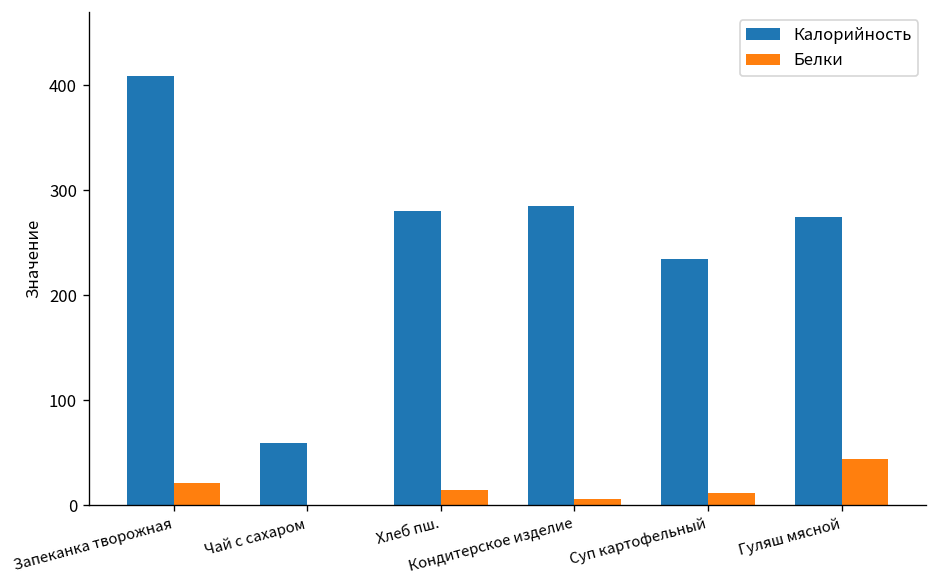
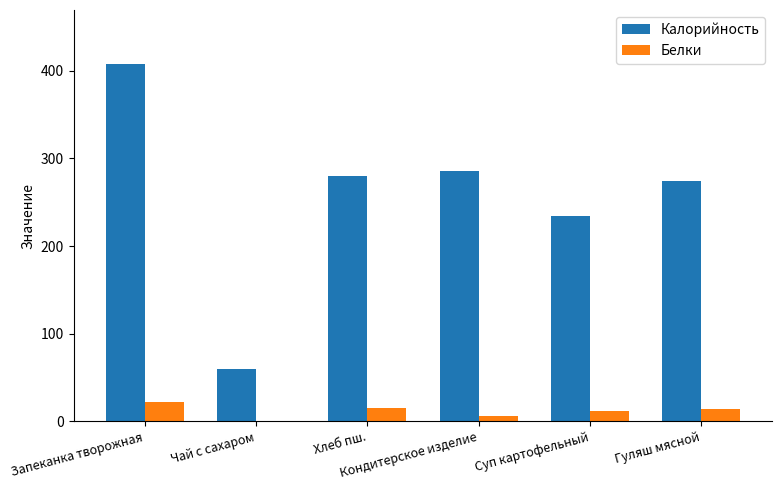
Белки, Гуляш мясной: 40 -> 10
